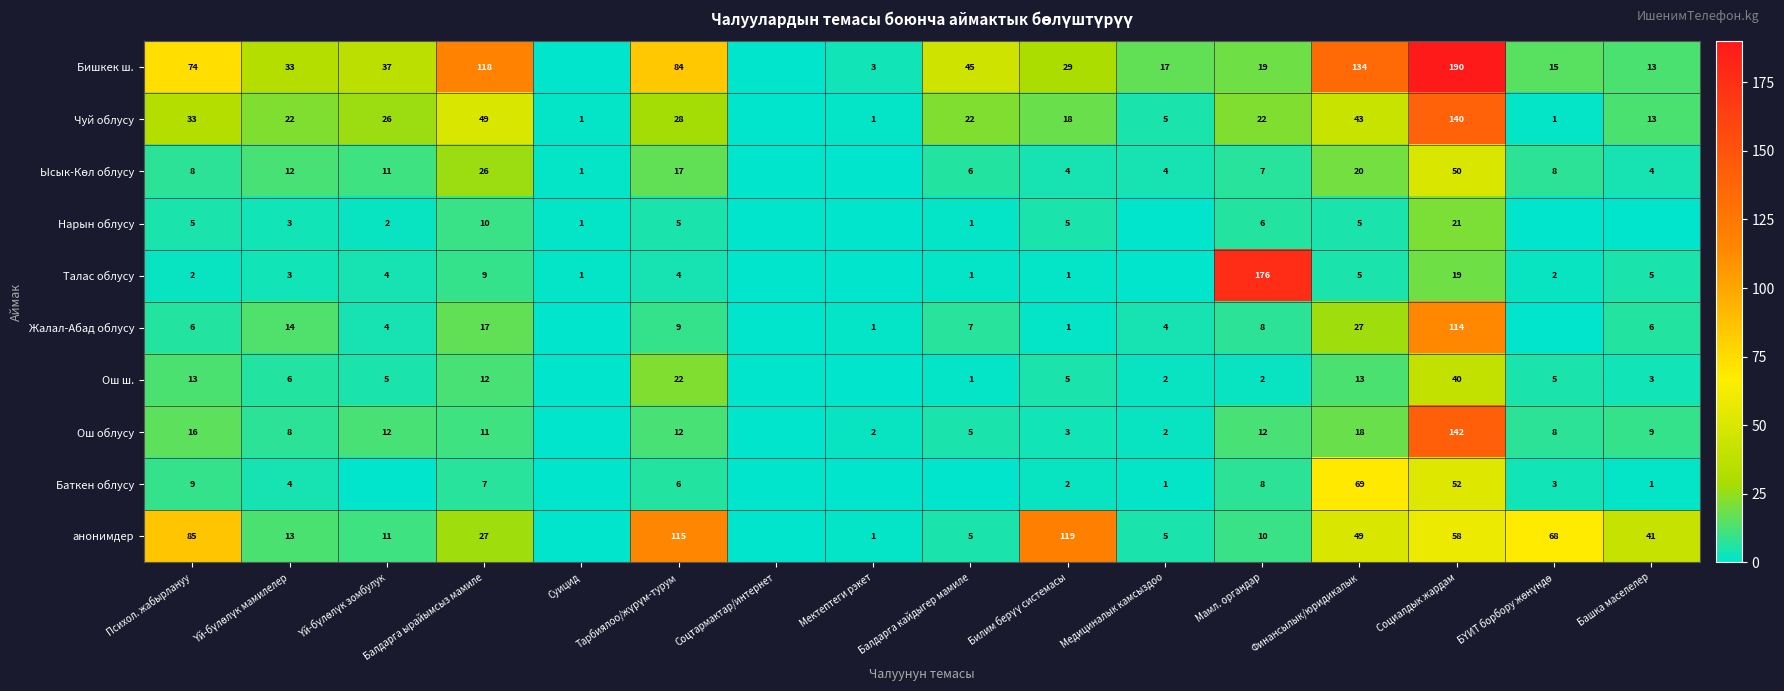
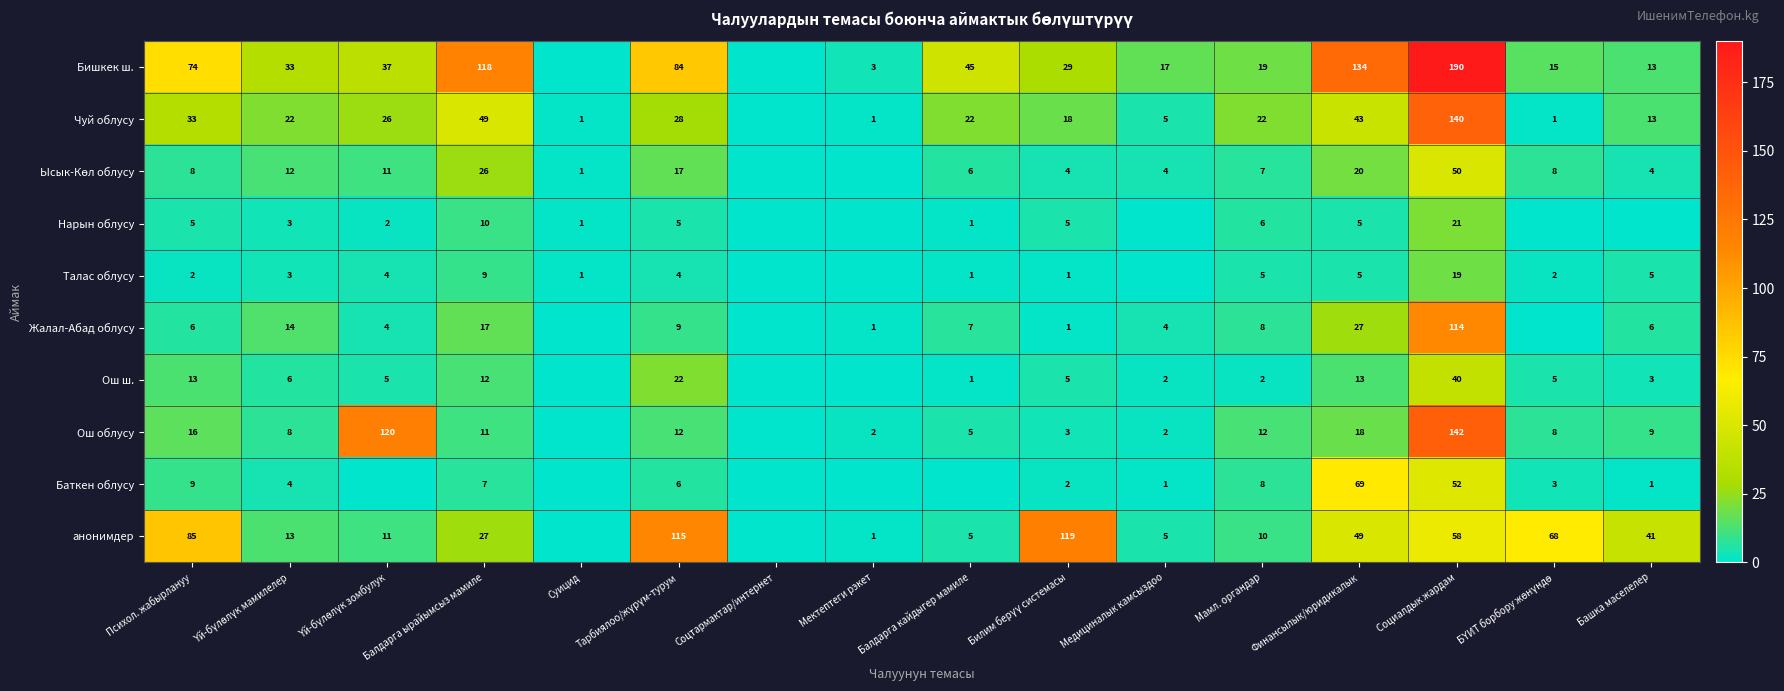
Талас облусу, Мамл. органдар: 176 -> 5
Ош облусу, Үй-бүлөлүк зомбулук: 12 -> 120
